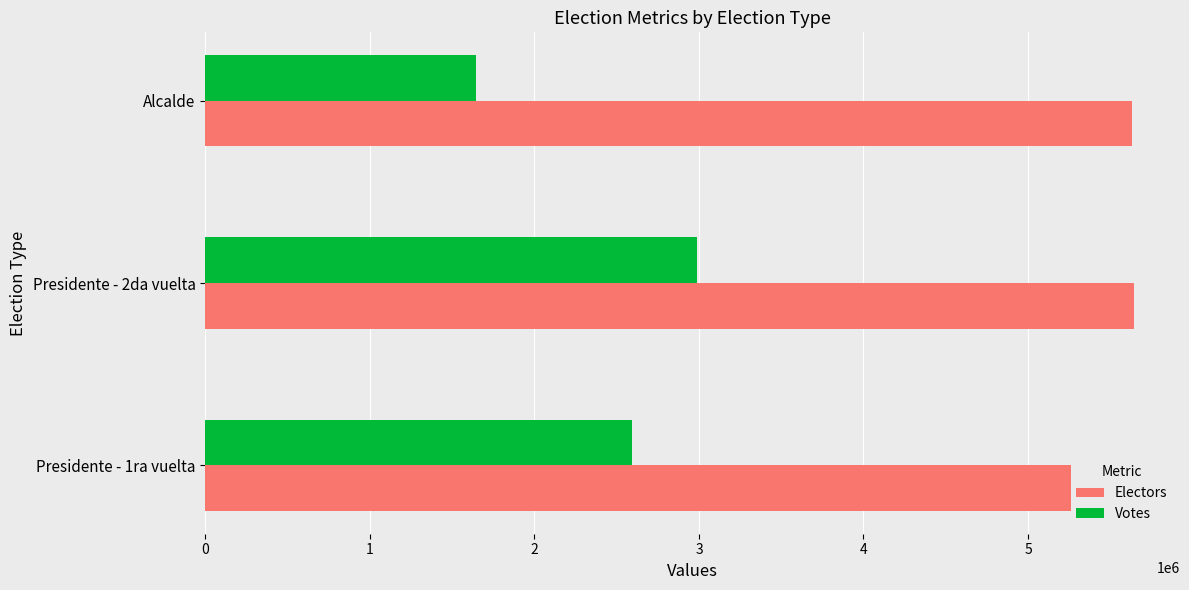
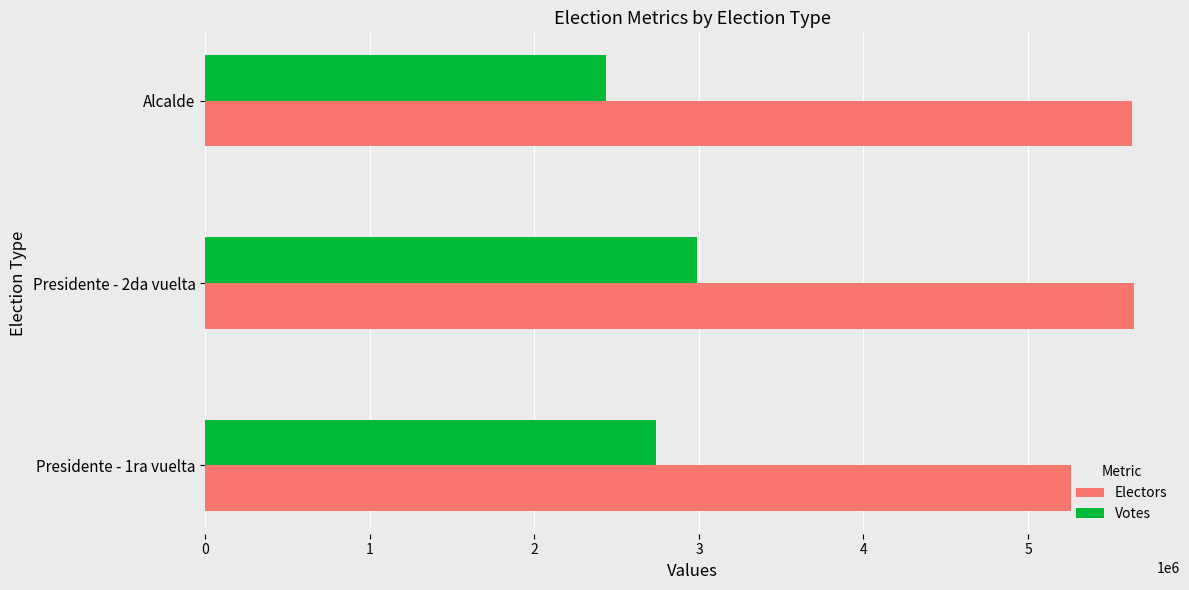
Votes, Alcalde: 1640000 -> 2440000
Votes, Presidente - 1ra vuelta: 2590000 -> 2740000
